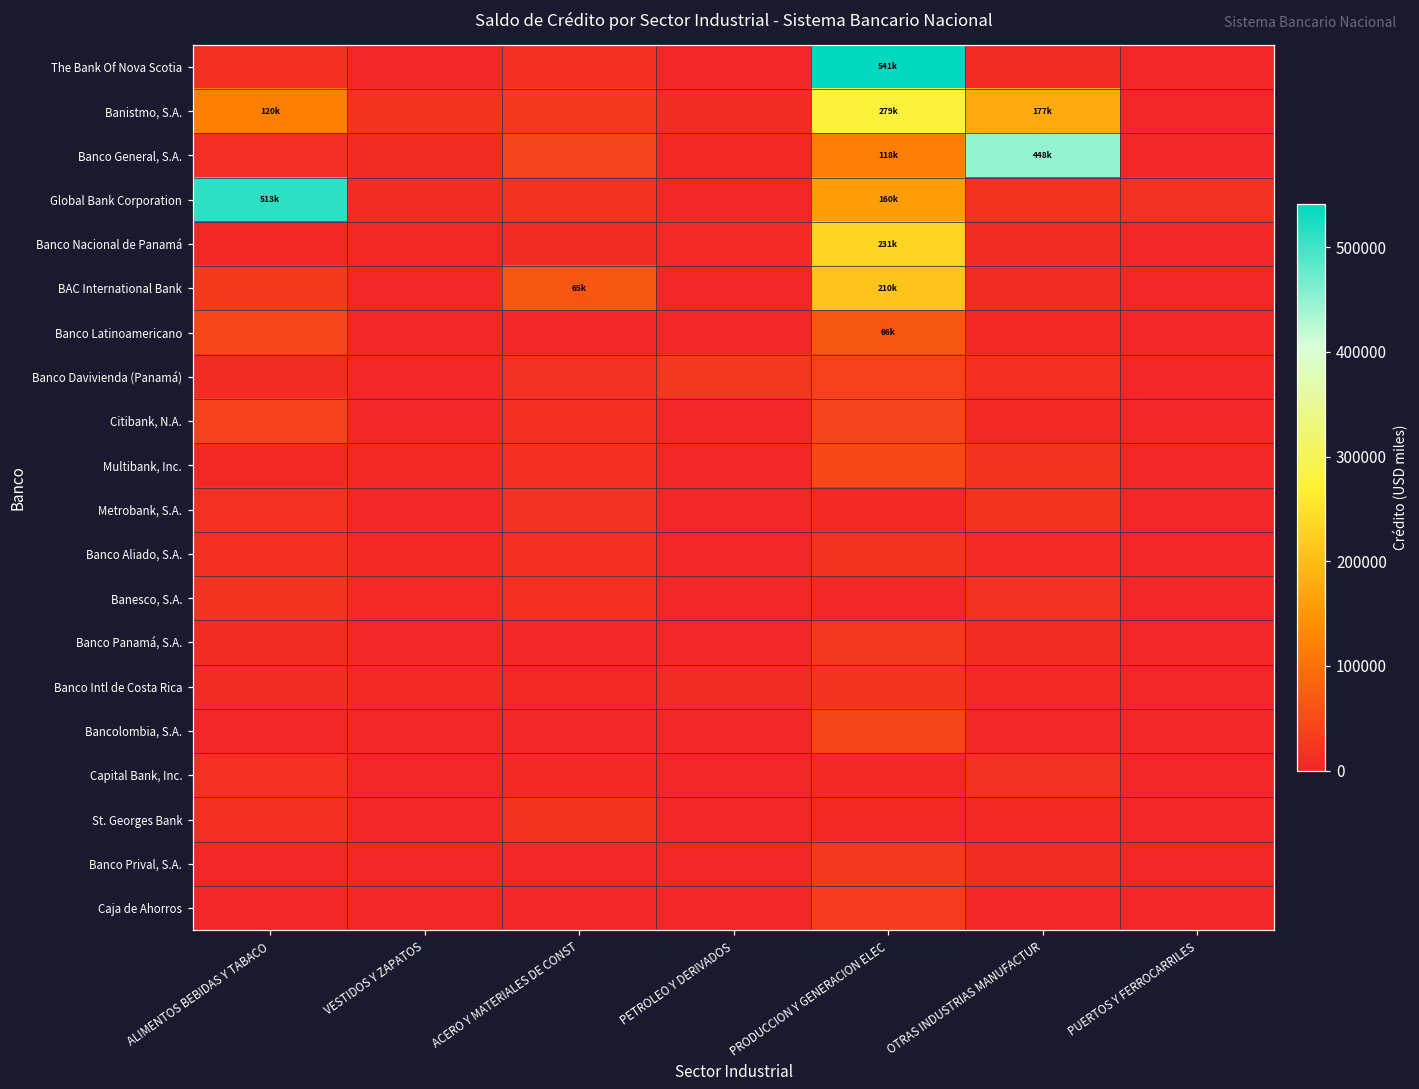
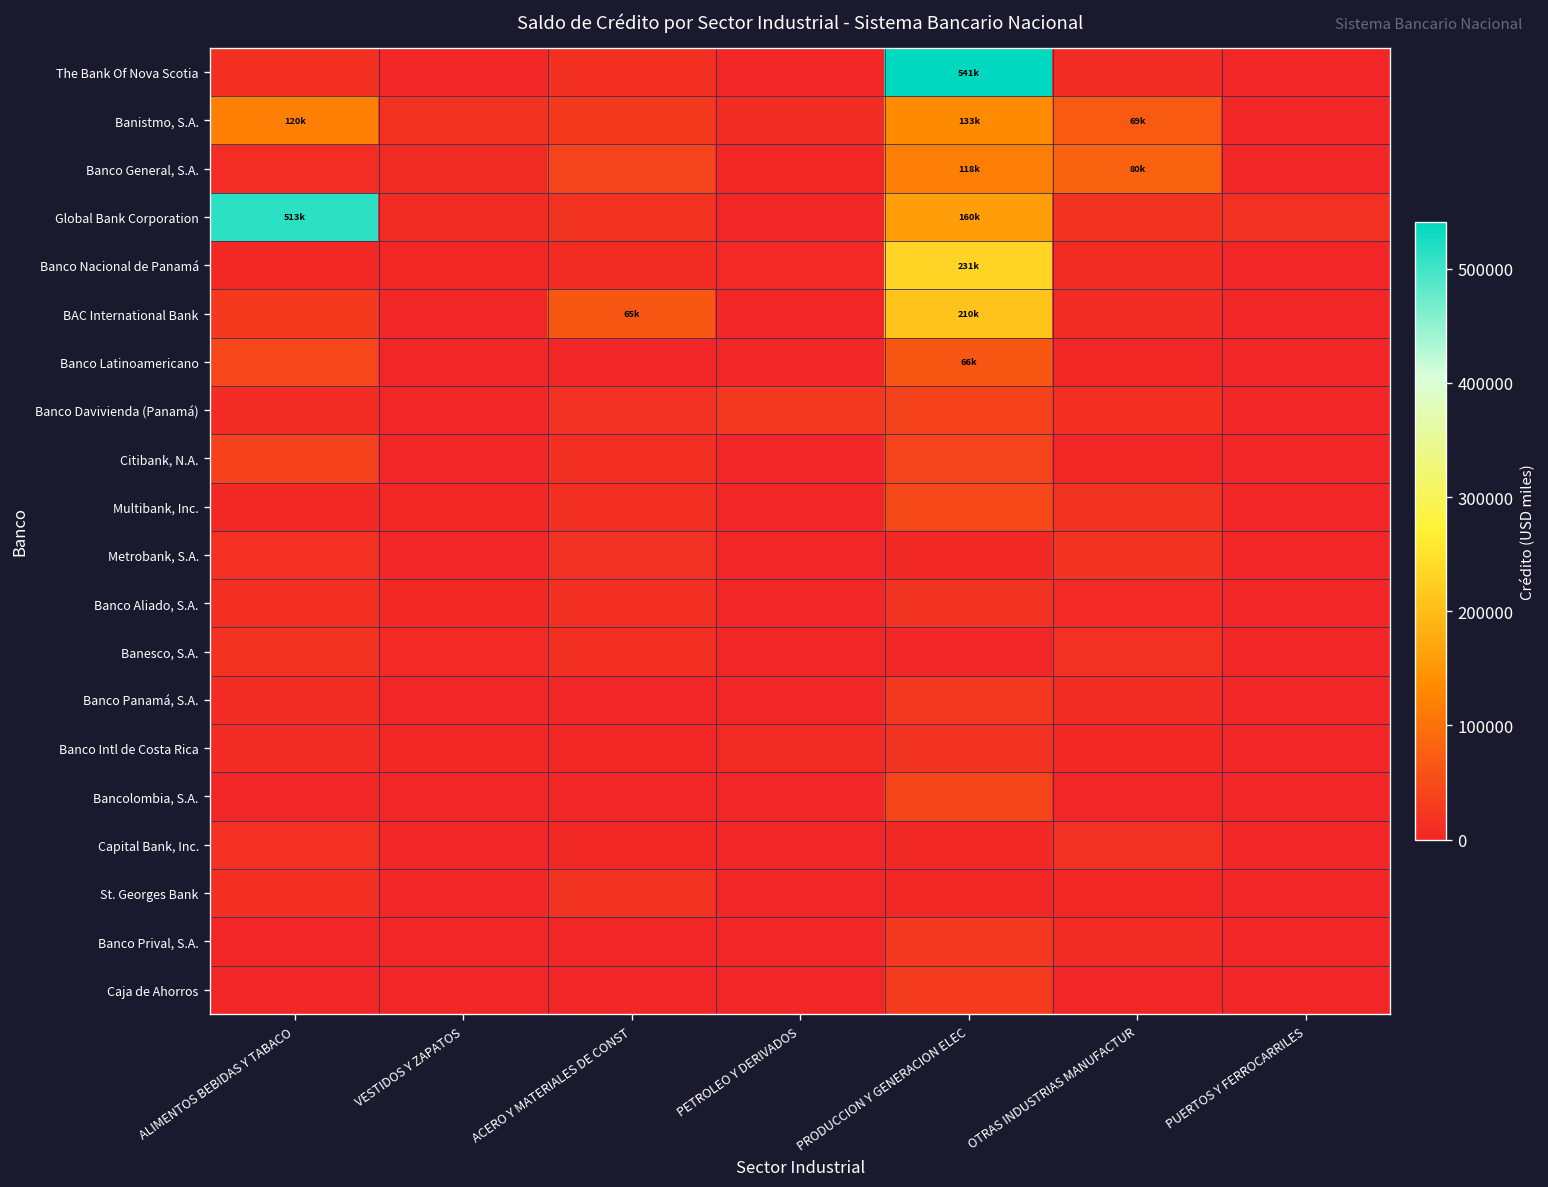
Banistmo, S.A., PRODUCCION Y GENERACION ELEC: 279k -> 133k
Banistmo, S.A., OTRAS INDUSTRIAS MANUFACTUR: 177k -> 69k
Banco General, S.A., OTRAS INDUSTRIAS MANUFACTUR: 448k -> 80k
